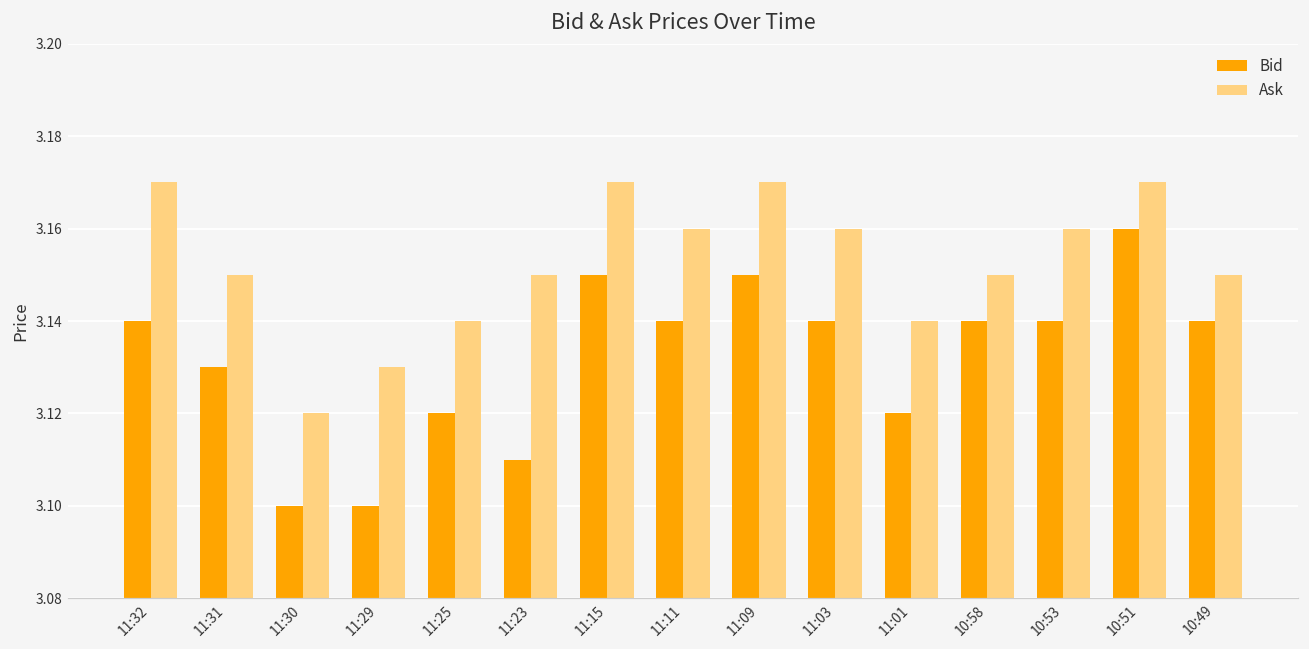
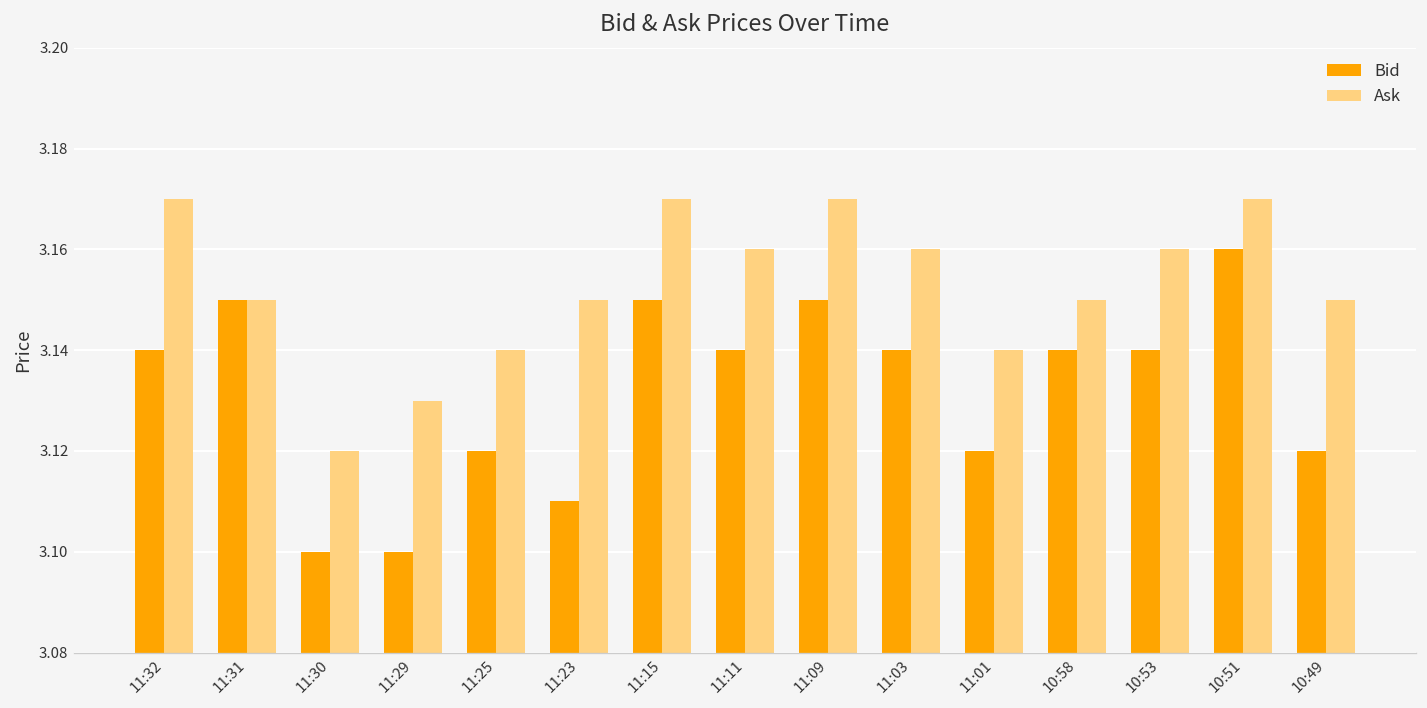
Bid, 11:31: 3.13 -> 3.15
Bid, 10:49: 3.14 -> 3.12
